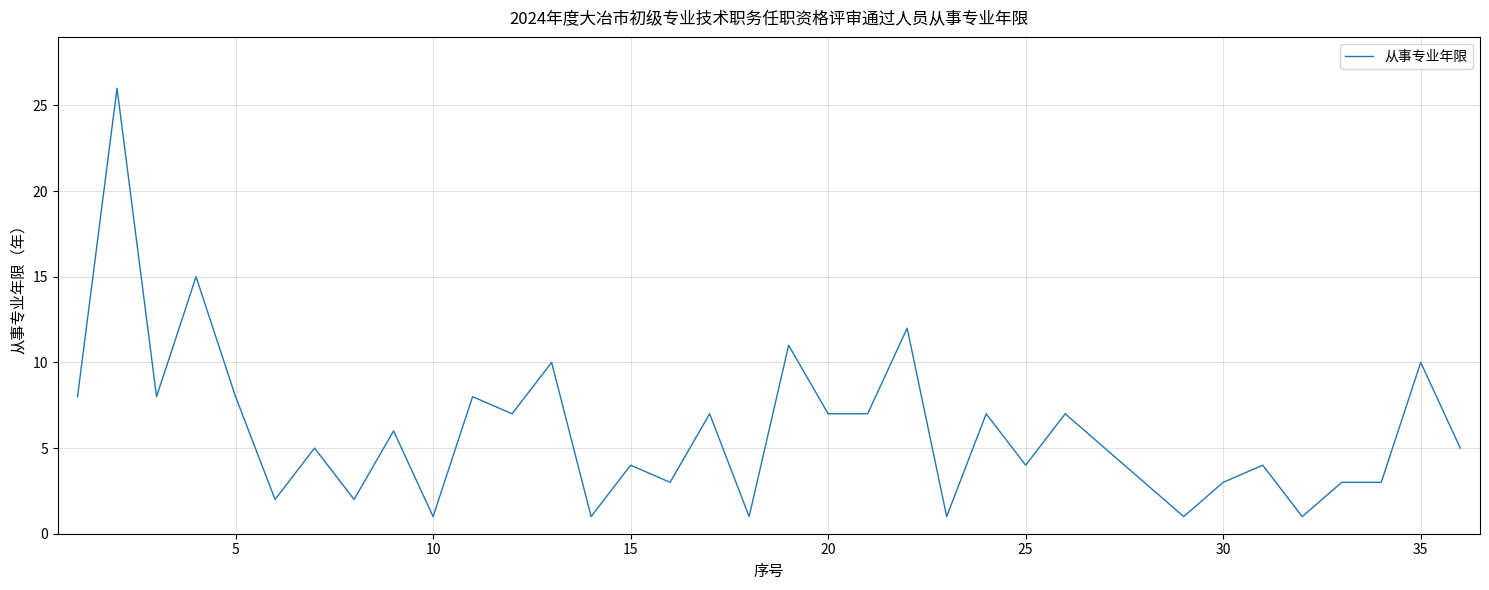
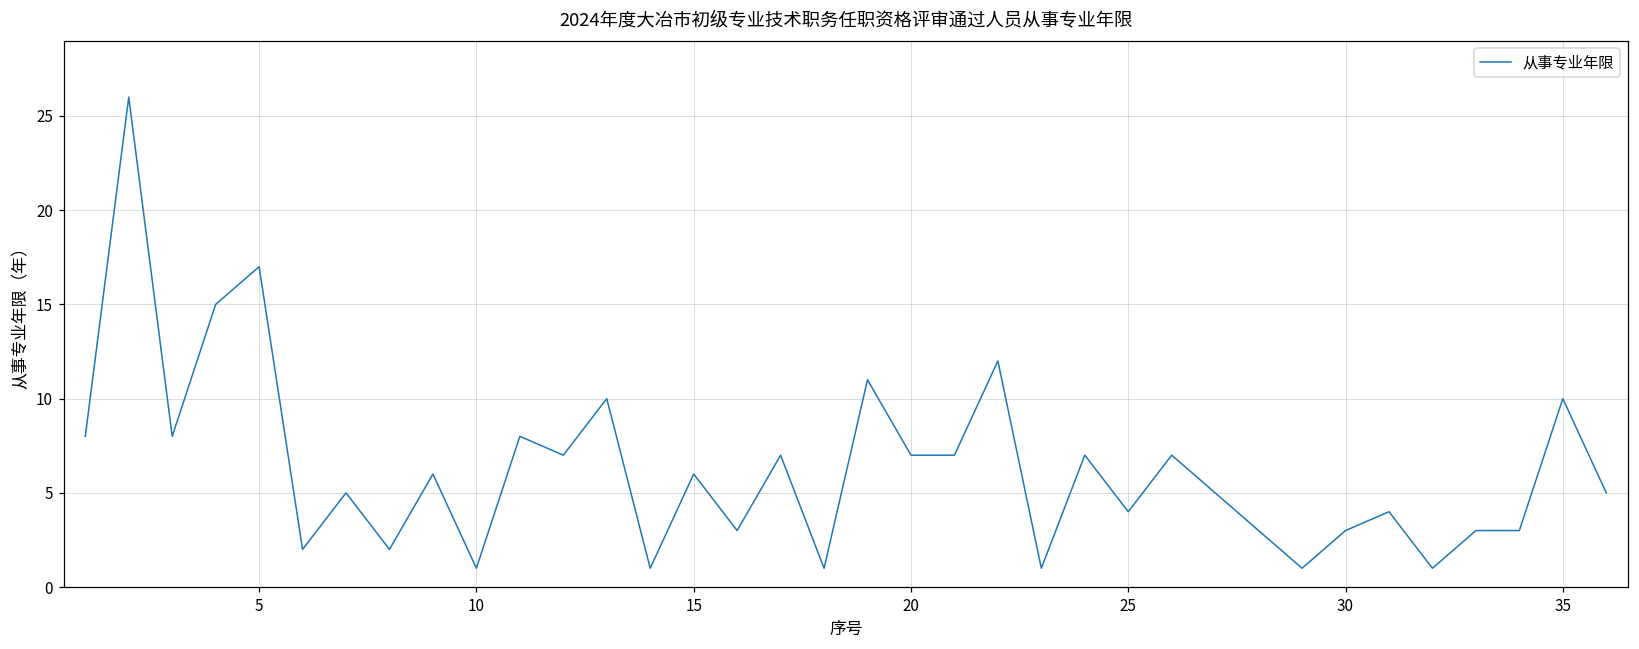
5: 8 -> 17
15: 4 -> 6
